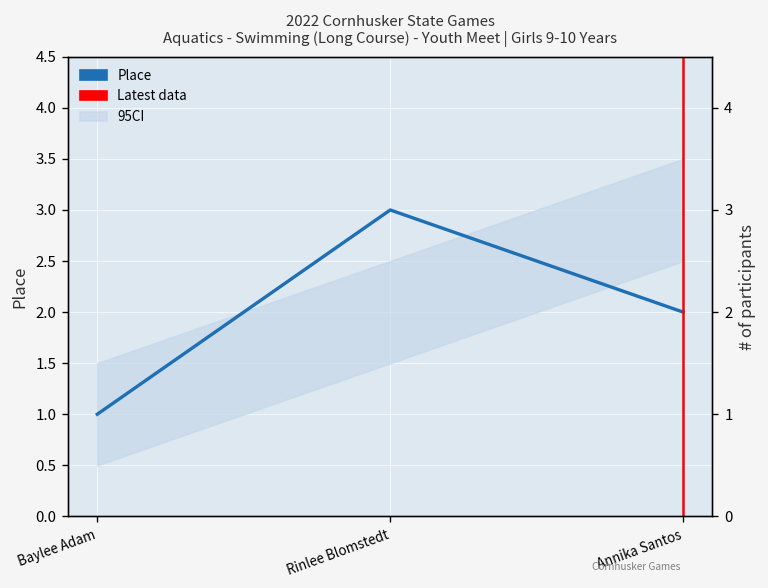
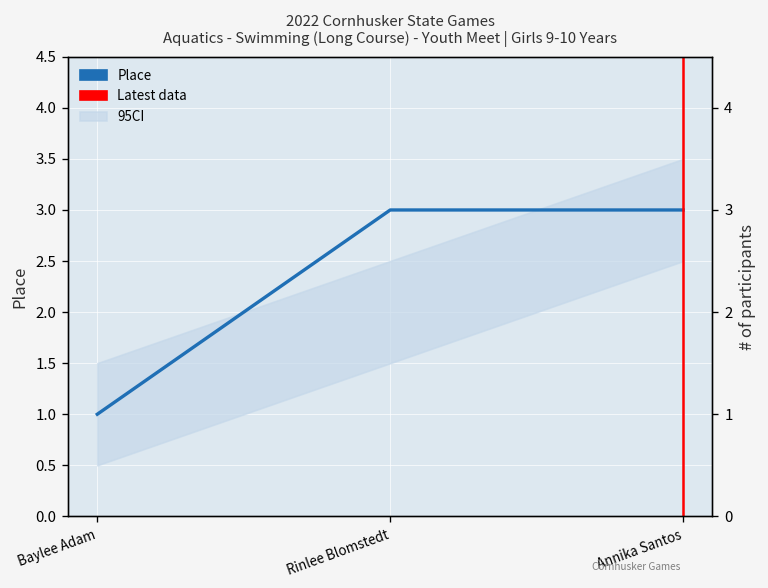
Place, Annika Santos: 2 -> 3
